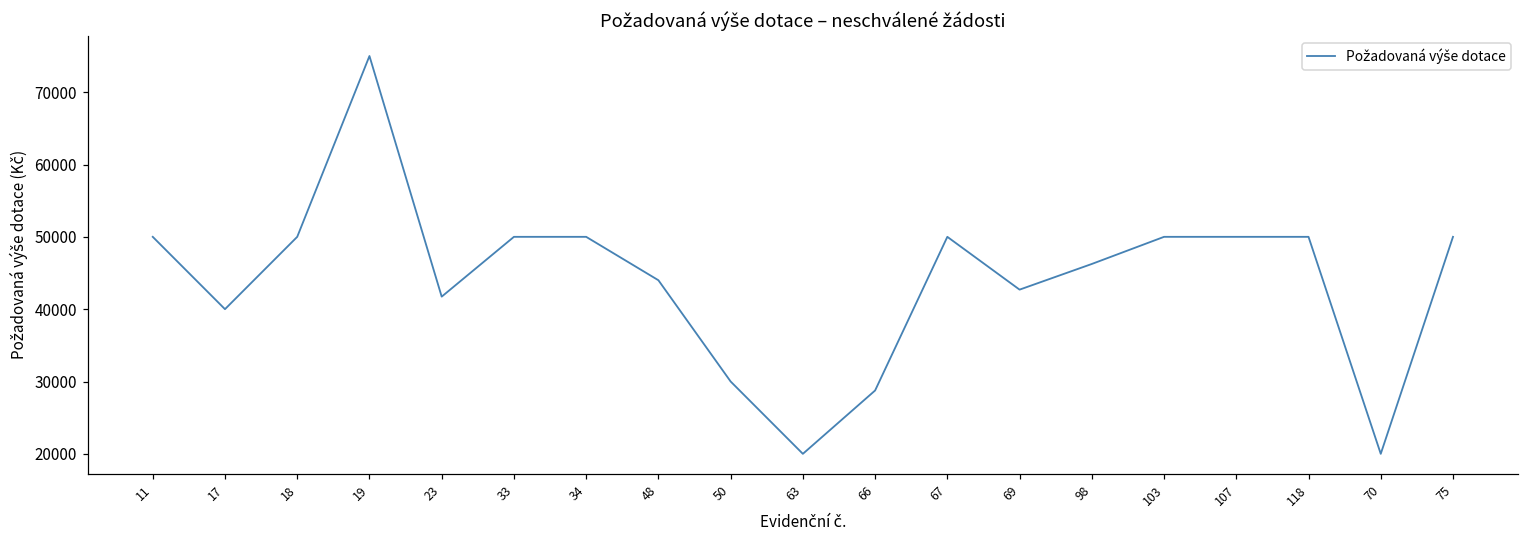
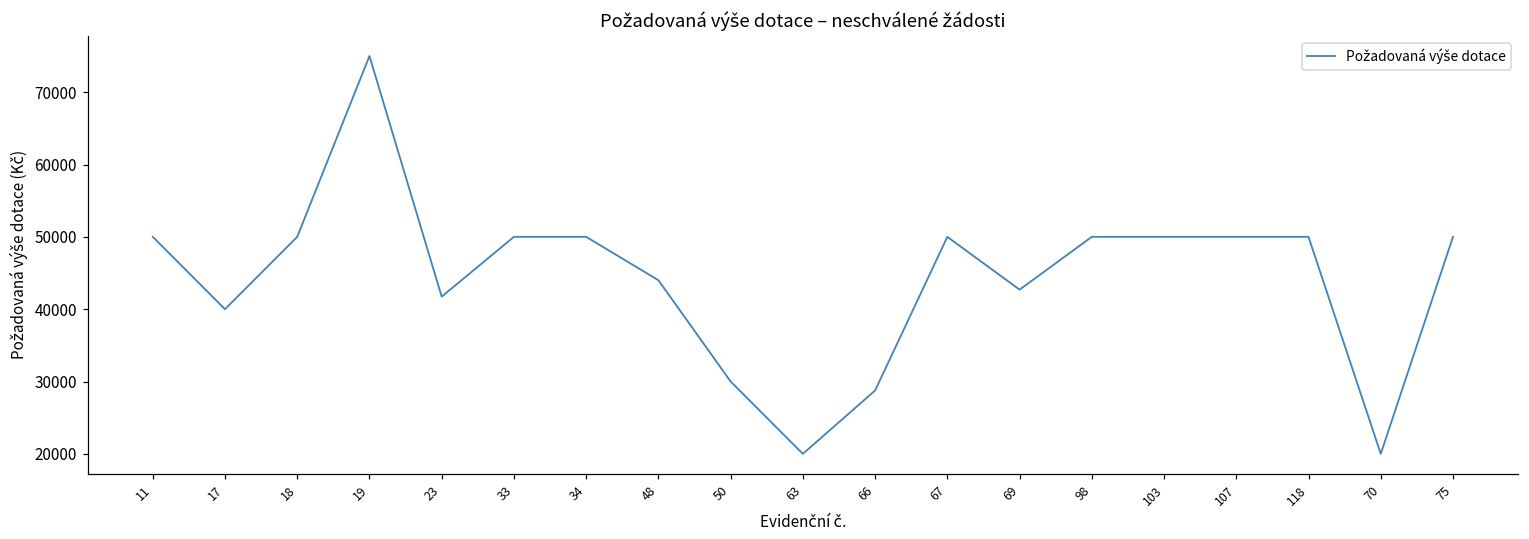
98: 46000 -> 50000
